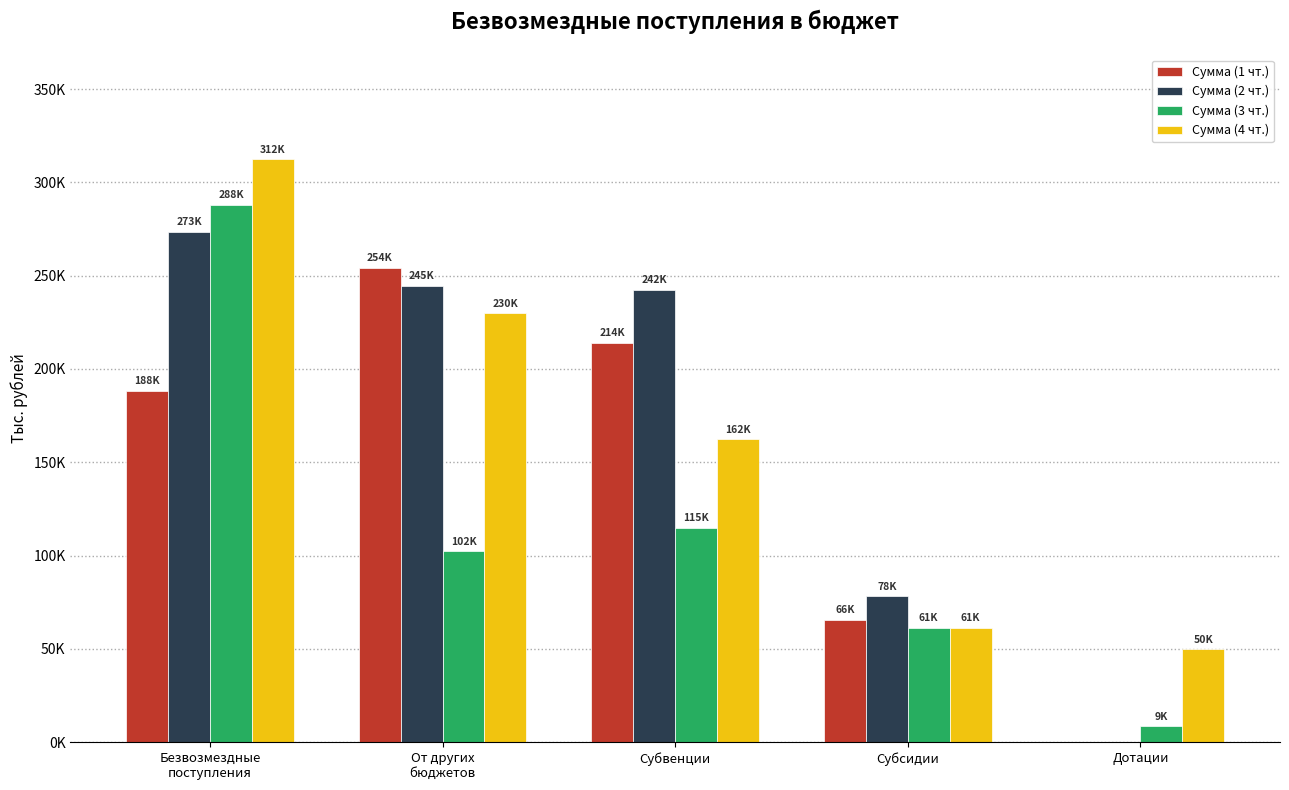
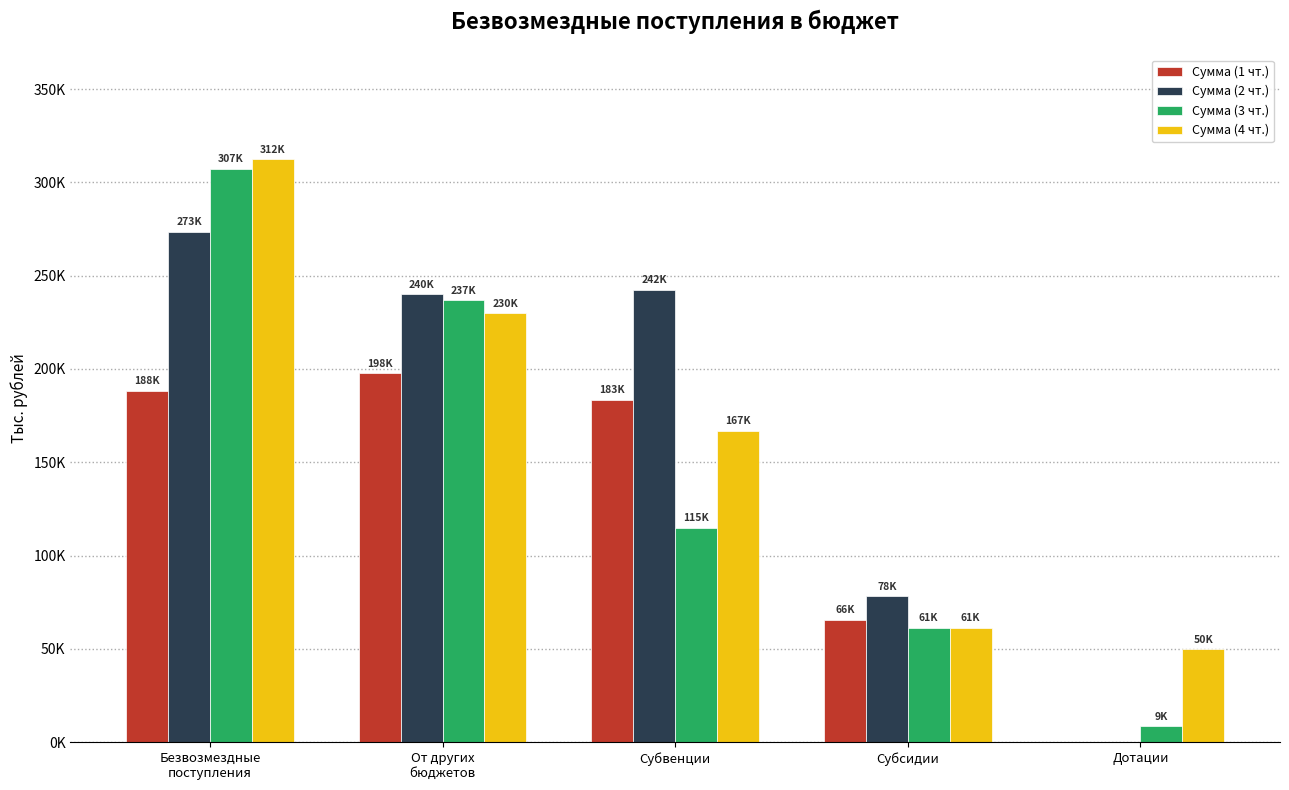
Сумма (3 чт.), Безвозмездные поступления: 288K -> 307K
Сумма (1 чт.), От других бюджетов: 254K -> 198K
Сумма (2 чт.), От других бюджетов: 245K -> 240K
Сумма (3 чт.), От других бюджетов: 102K -> 237K
Сумма (1 чт.), Субвенции: 214K -> 183K
Сумма (4 чт.), Субвенции: 162K -> 167K
